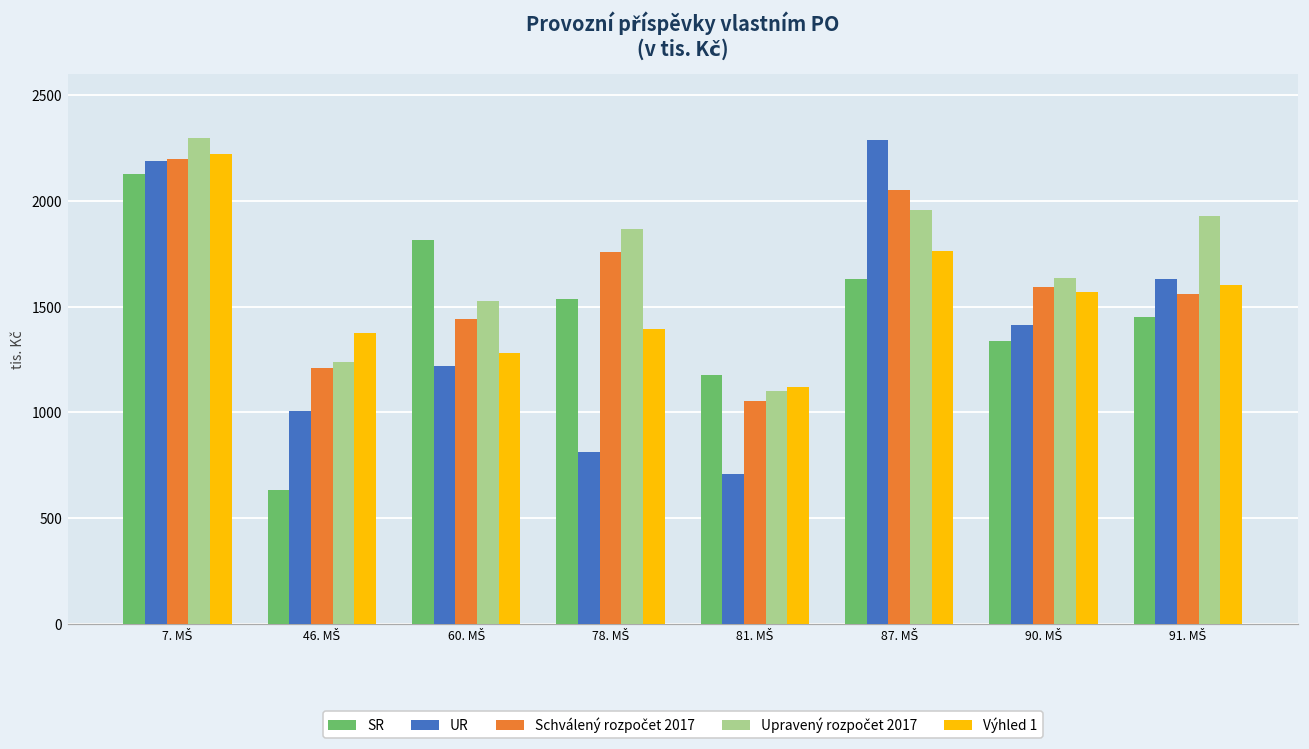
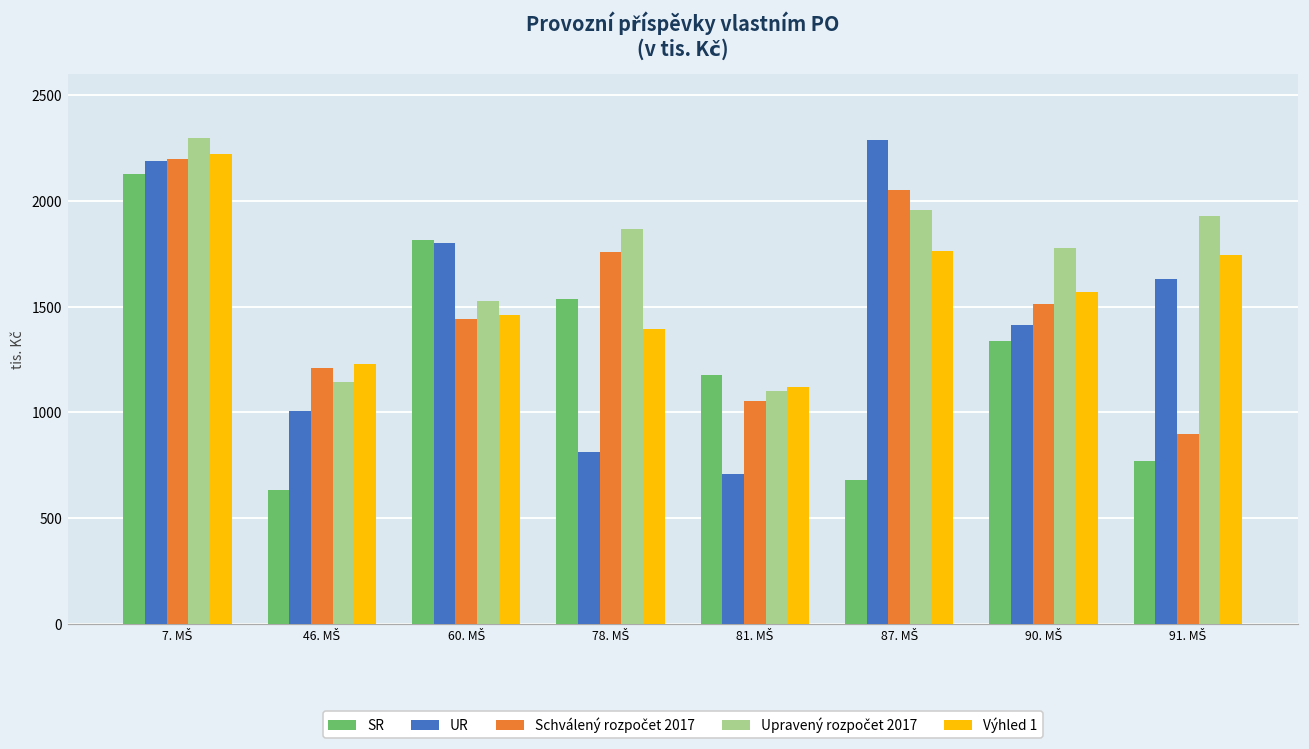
Upravený rozpočet 2017, 46. MŠ: 1240 -> 1140
Výhled 1, 46. MŠ: 1370 -> 1230
UR, 60. MŠ: 1220 -> 1800
Výhled 1, 60. MŠ: 1280 -> 1460
SR, 87. MŠ: 1630 -> 680
Schválený rozpočet 2017, 90. MŠ: 1590 -> 1510
Upravený rozpočet 2017, 90. MŠ: 1640 -> 1780
SR, 91. MŠ: 1450 -> 770
Schválený rozpočet 2017, 91. MŠ: 1560 -> 900
Výhled 1, 91. MŠ: 1600 -> 1740
